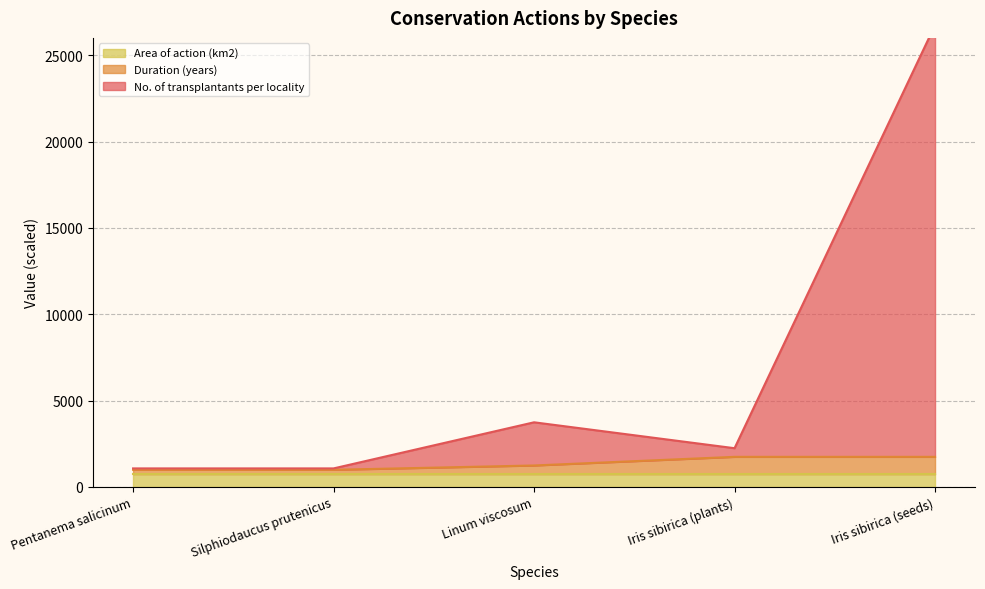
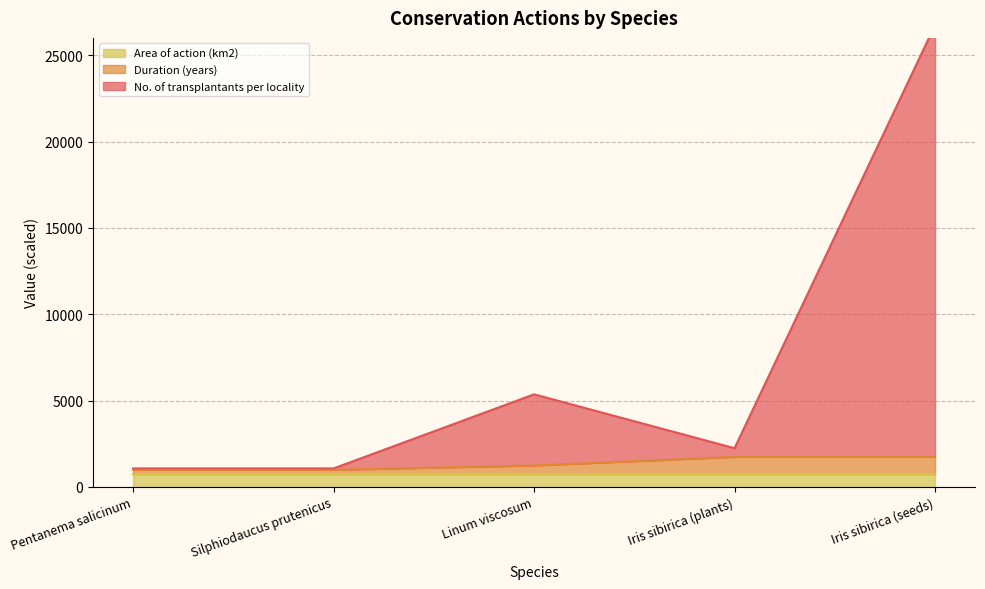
No. of transplantants per locality, Linum viscosum: 2500 -> 4100
